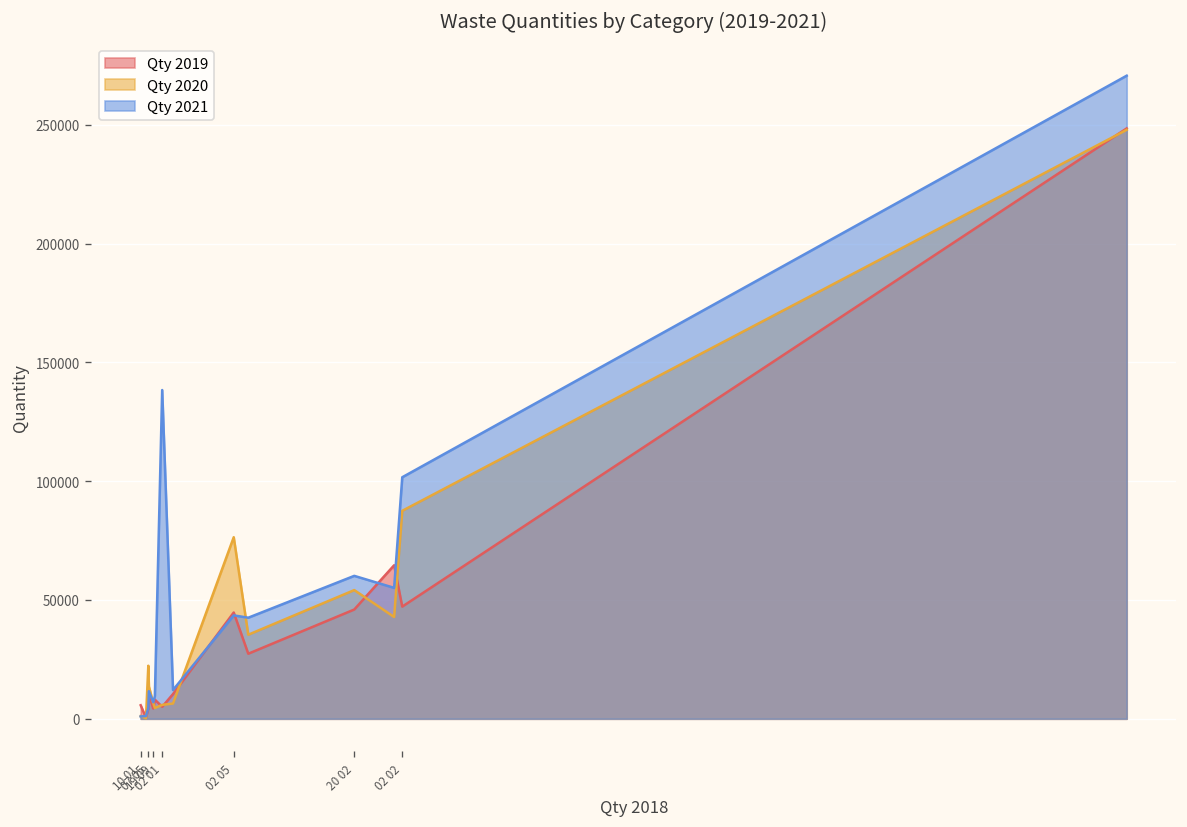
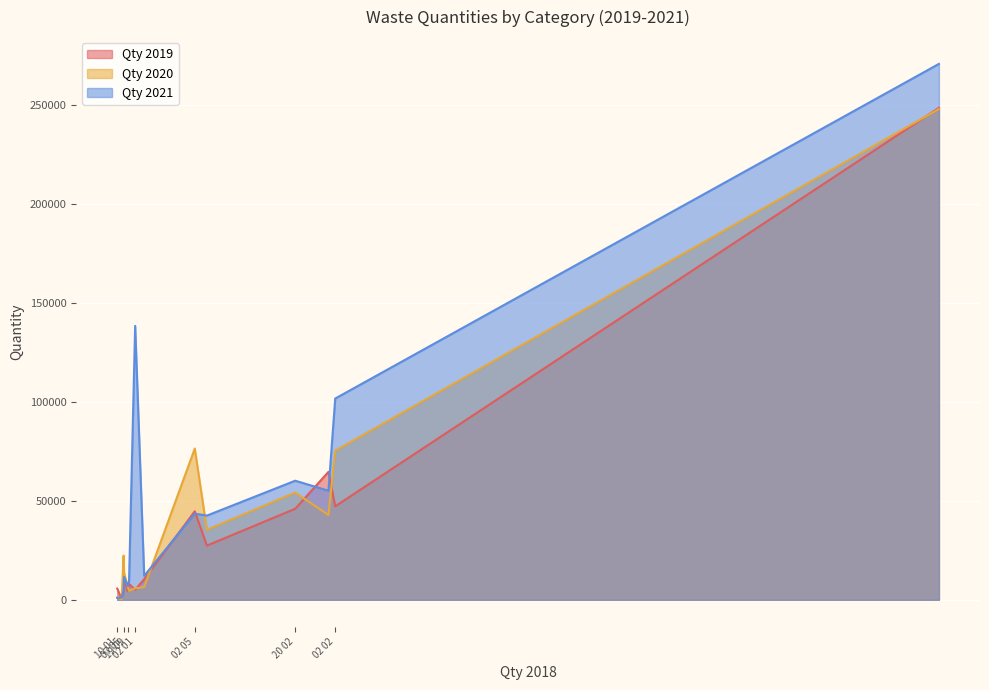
Qty 2020, 02 02: 88000 -> 75000
